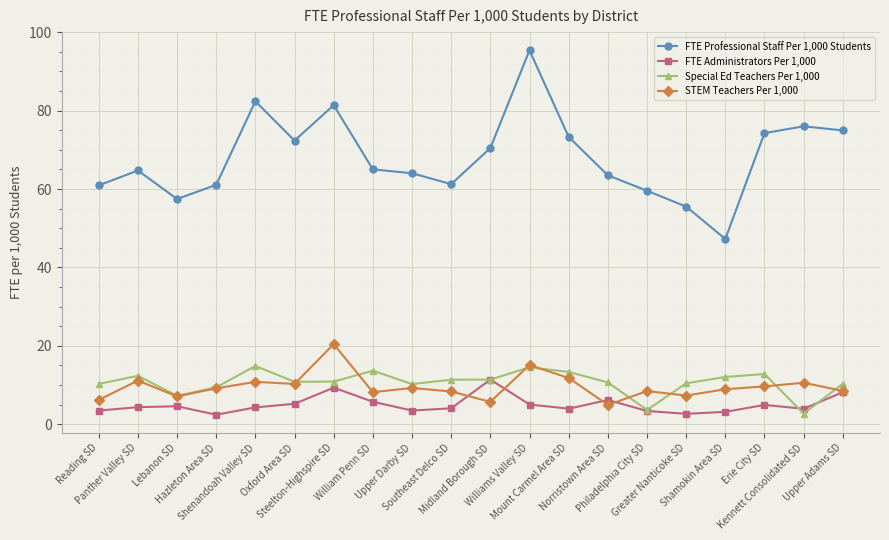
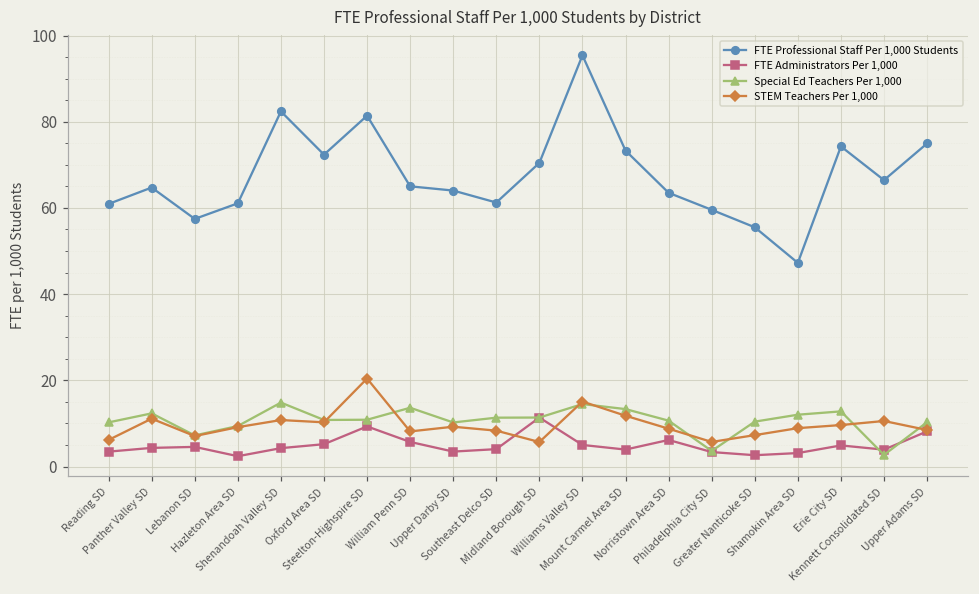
STEM Teachers Per 1,000, Norristown Area SD: 5 -> 9
STEM Teachers Per 1,000, Philadelphia City SD: 8 -> 6
FTE Professional Staff Per 1,000 Students, Kennett Consolidated SD: 76 -> 66
